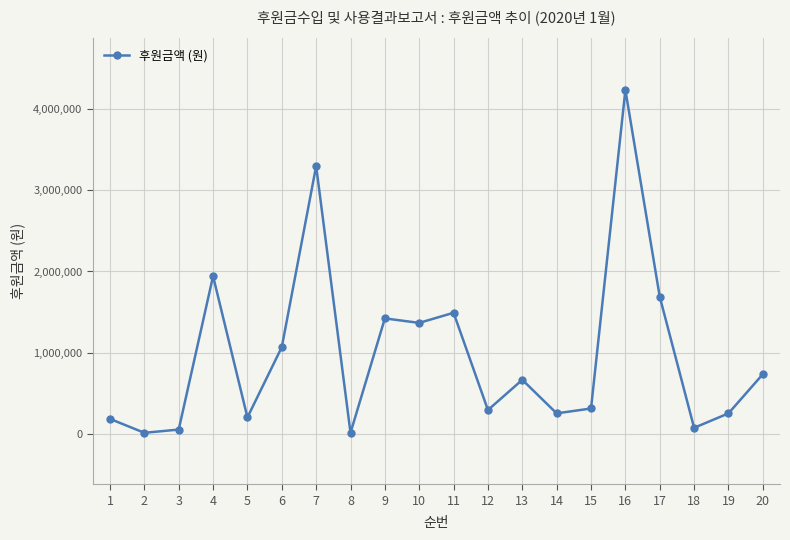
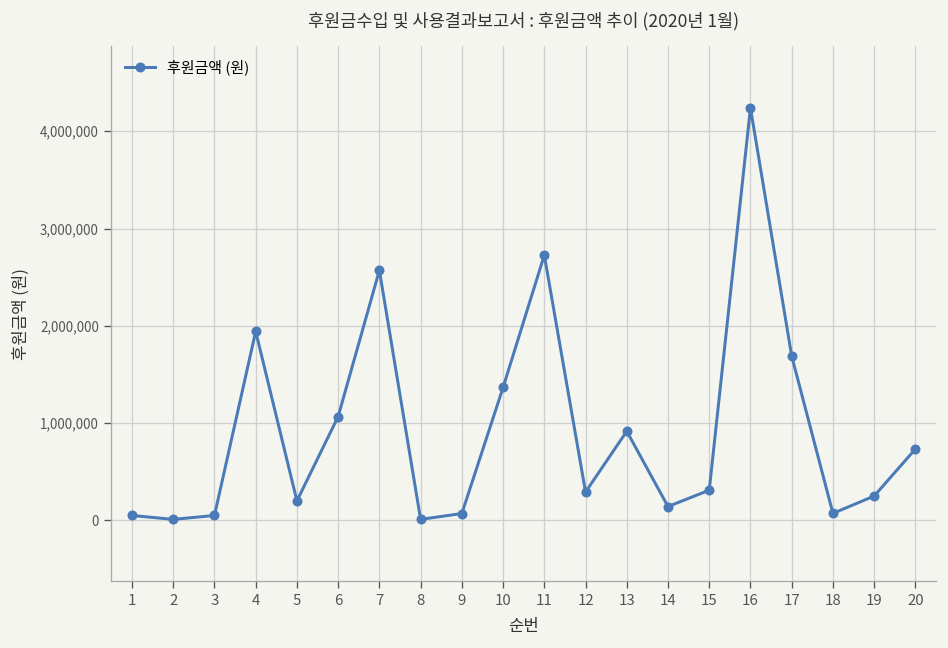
1: 200,000 -> 100,000
7: 3,300,000 -> 2,600,000
9: 1,400,000 -> 100,000
11: 1,500,000 -> 2,700,000
13: 700,000 -> 900,000
14: 300,000 -> 100,000
